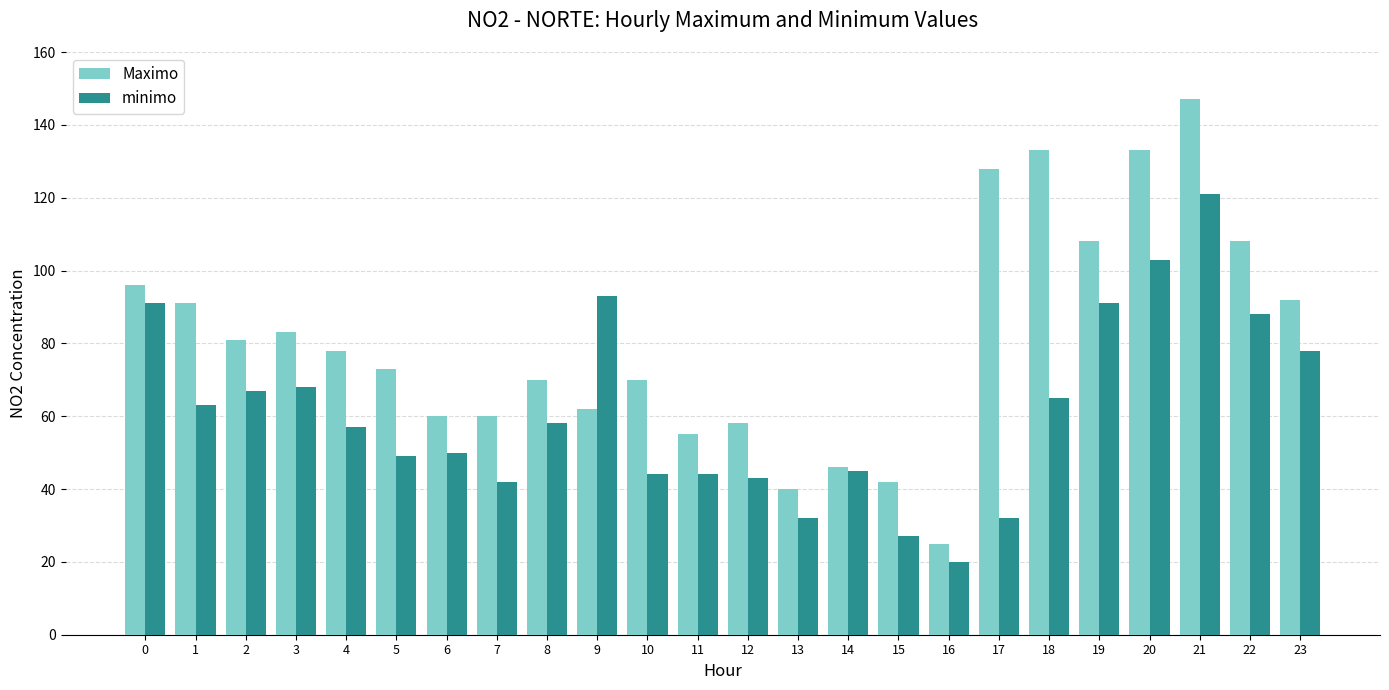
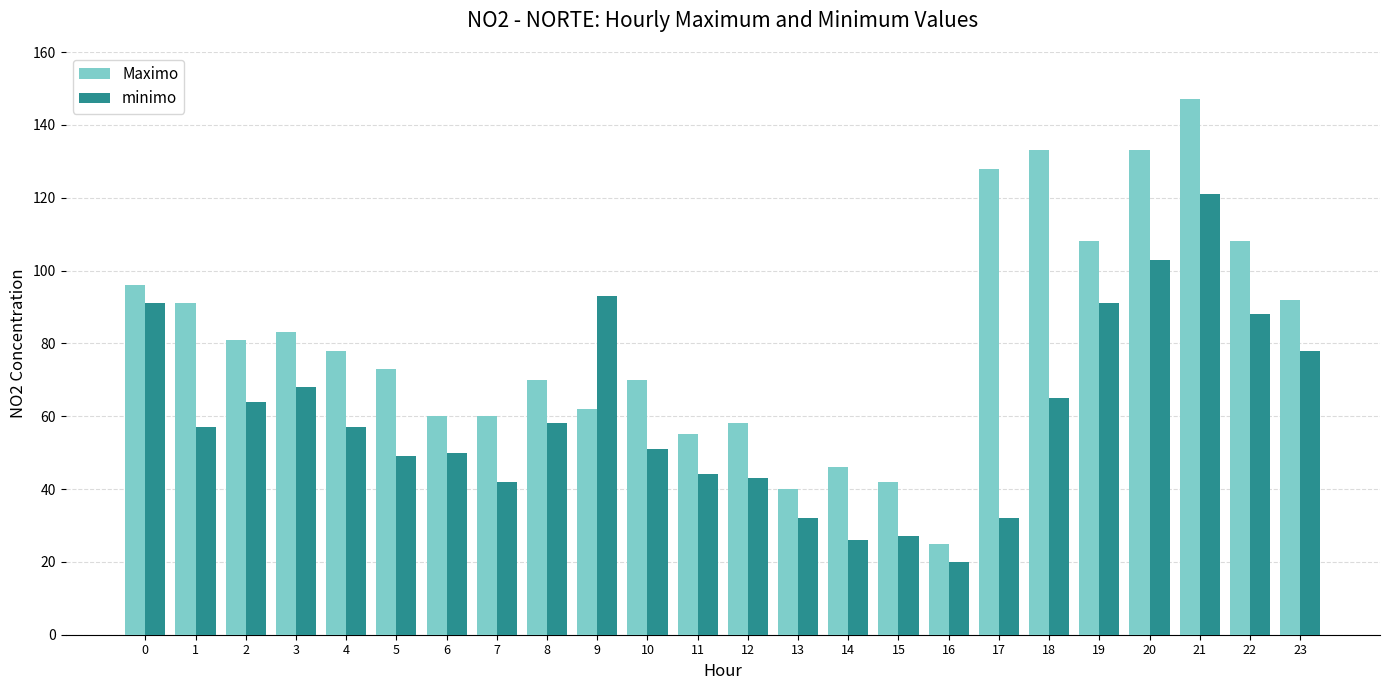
minimo, 1: 63 -> 57
minimo, 2: 67 -> 64
minimo, 10: 44 -> 51
minimo, 14: 45 -> 26
